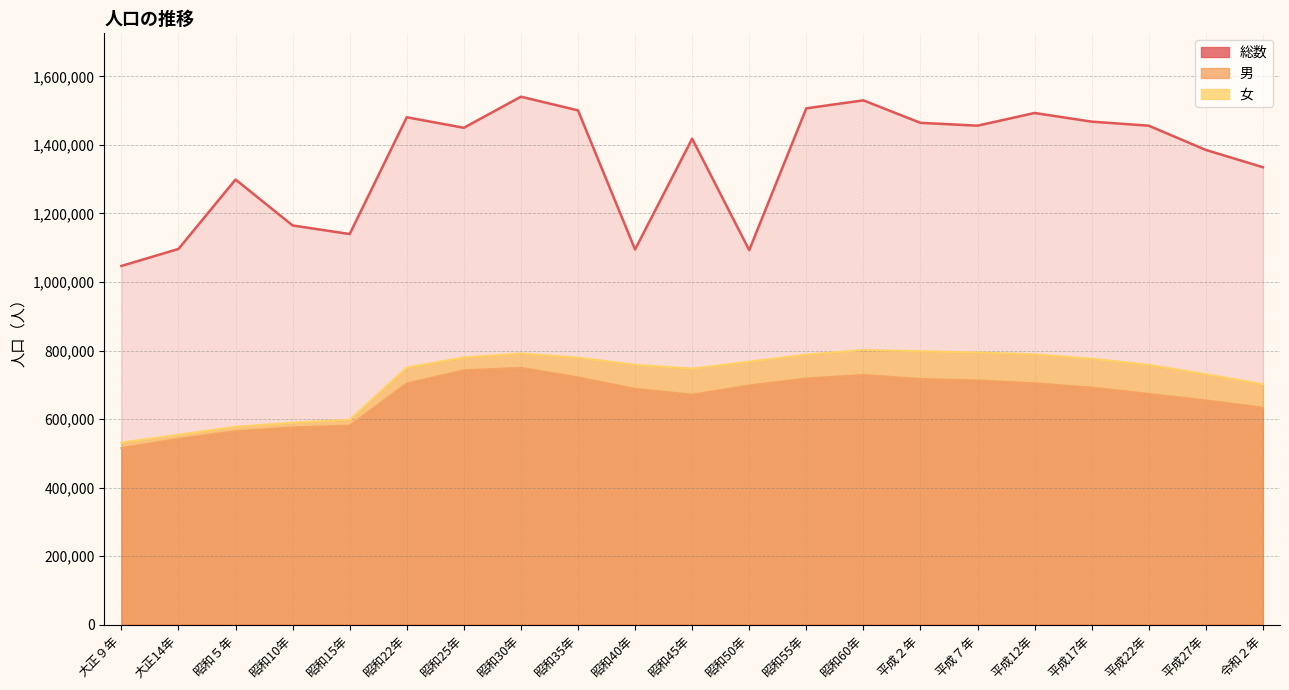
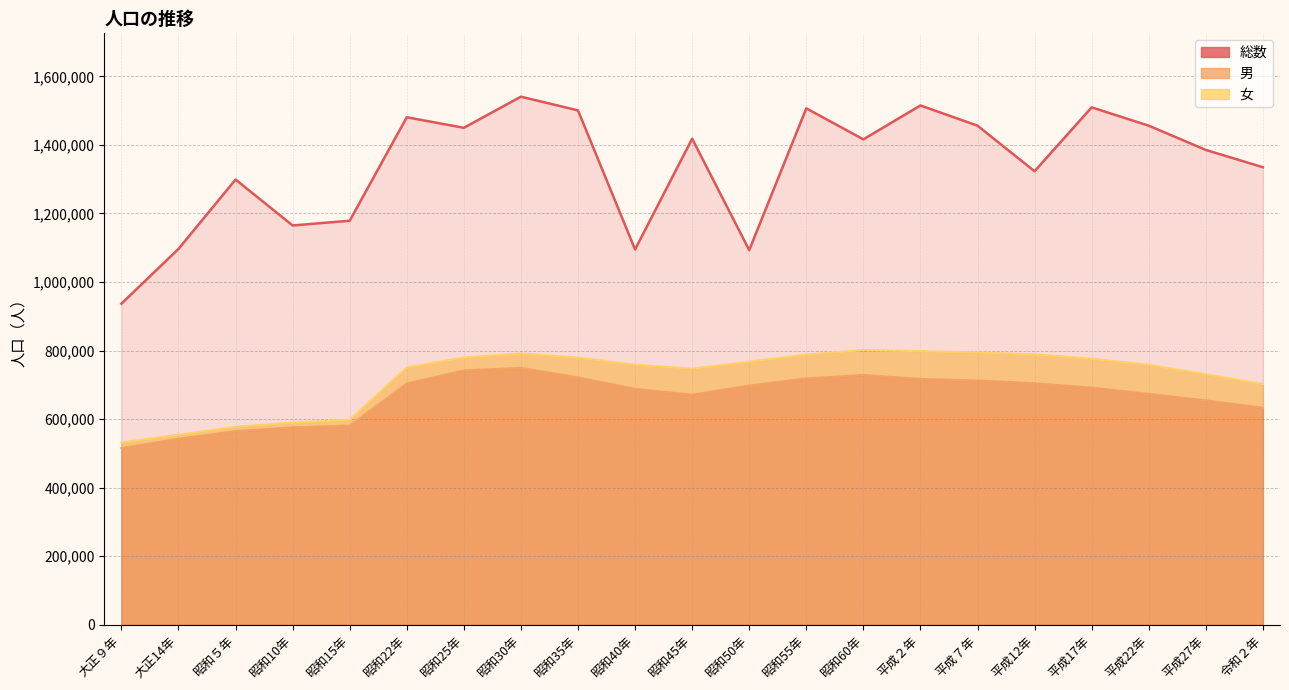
総数, 大正９年: 1,050,000 -> 940,000
総数, 昭和15年: 1,140,000 -> 1,180,000
総数, 昭和60年: 1,530,000 -> 1,420,000
総数, 平成２年: 1,460,000 -> 1,520,000
総数, 平成12年: 1,490,000 -> 1,320,000
総数, 平成17年: 1,470,000 -> 1,510,000
